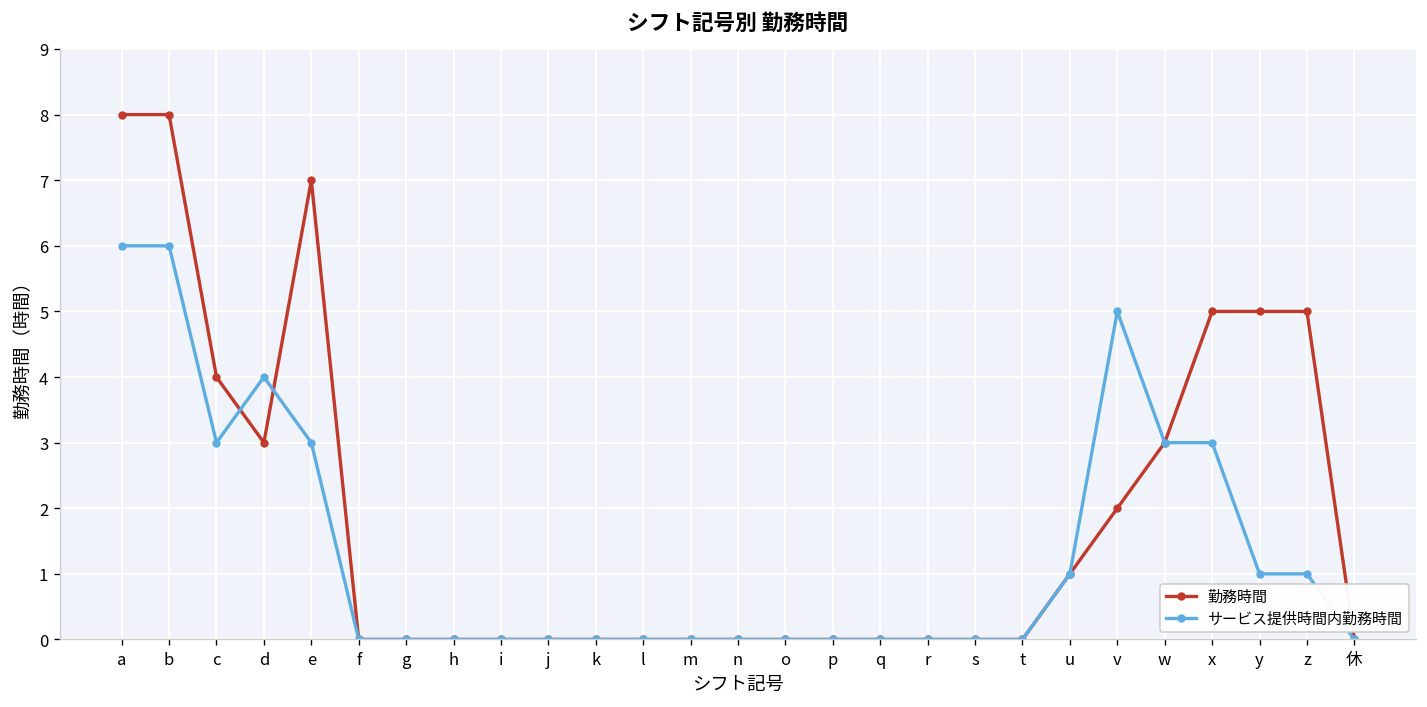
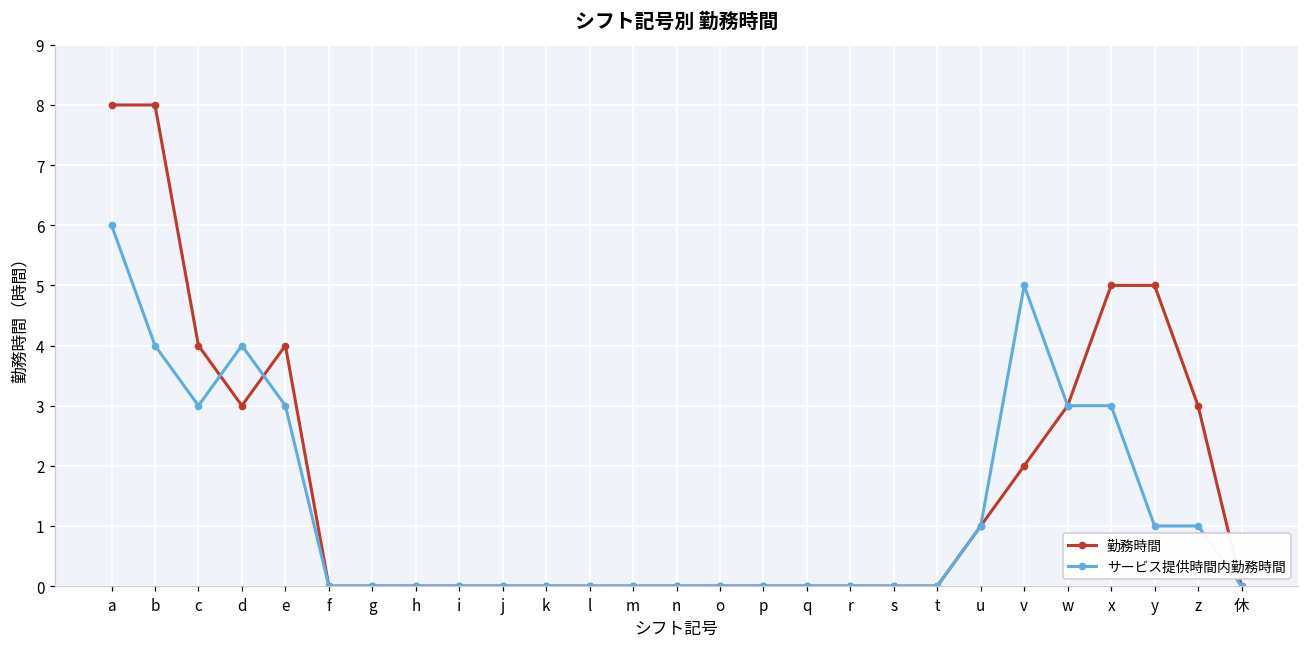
サービス提供時間内勤務時間, b: 6 -> 4
勤務時間, e: 7 -> 4
勤務時間, z: 5 -> 3
